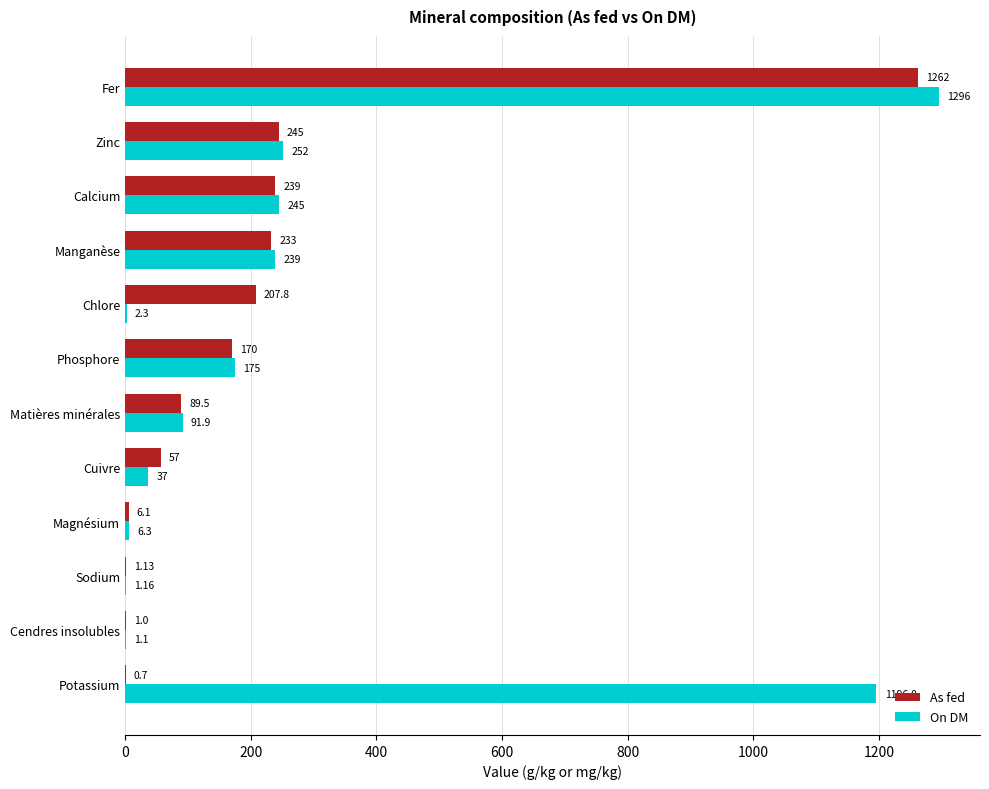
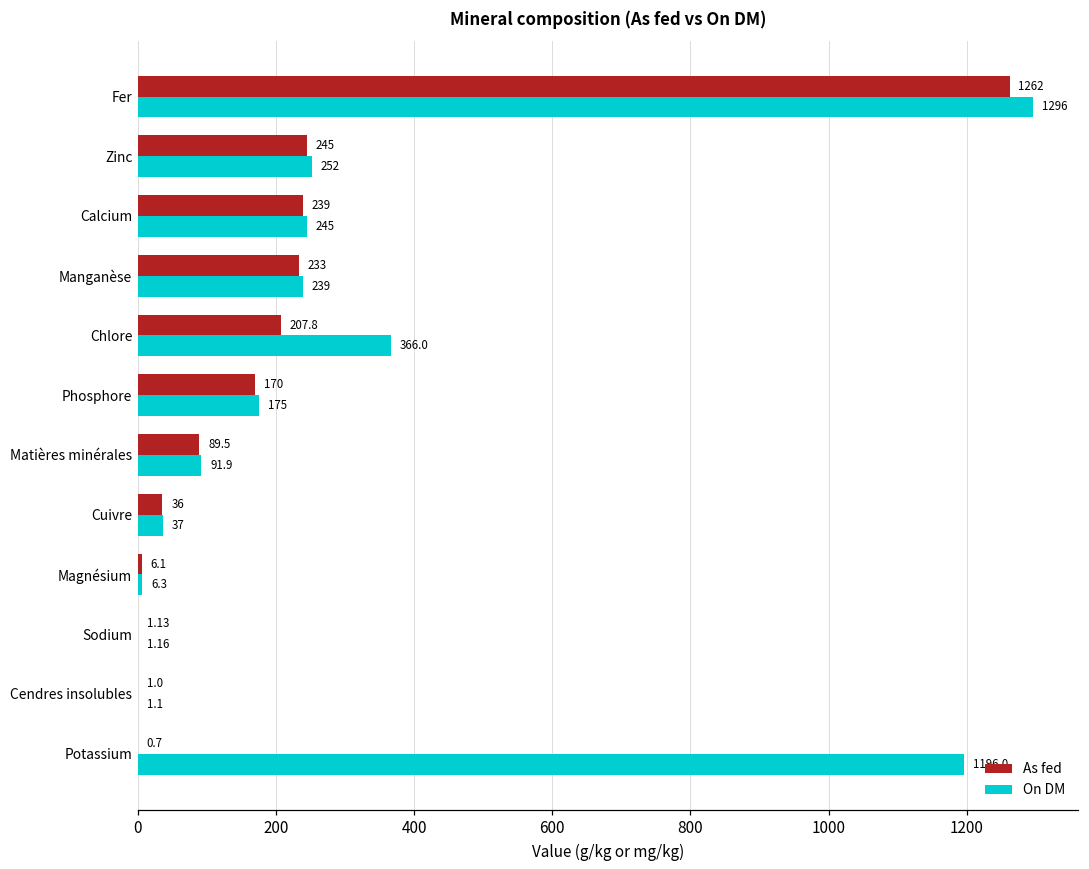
On DM, Chlore: 2.3 -> 366.0
As fed, Cuivre: 57 -> 36
